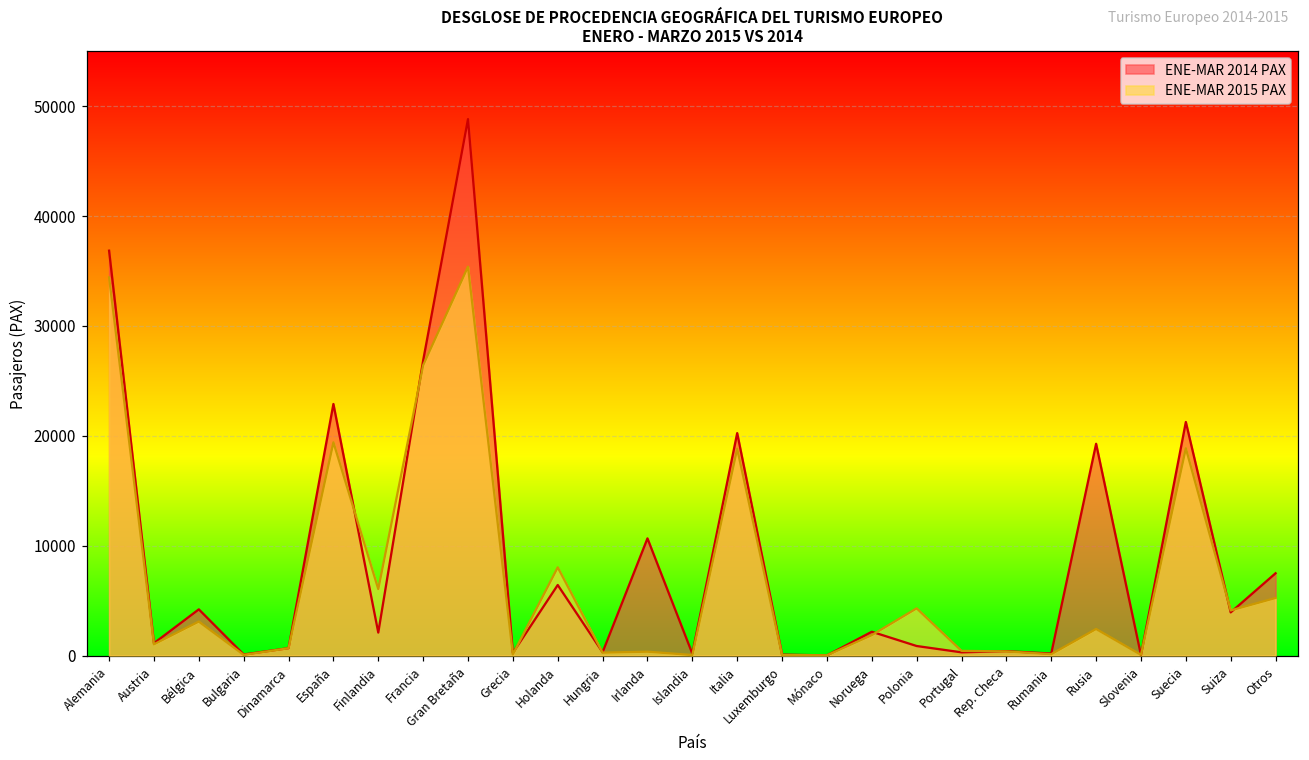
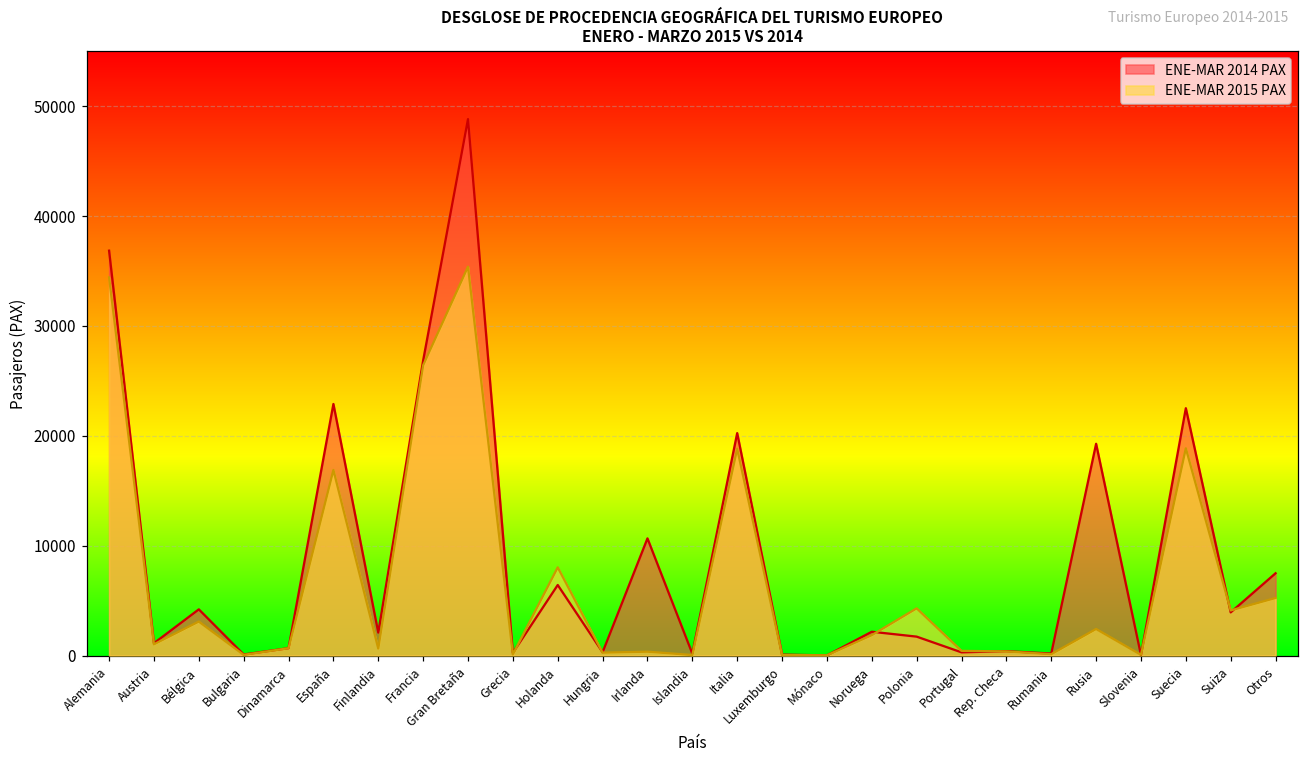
ENE-MAR 2015 PAX, España: 19000 -> 17000
ENE-MAR 2015 PAX, Finlandia: 6000 -> 1000
ENE-MAR 2014 PAX, Polonia: 1000 -> 2000
ENE-MAR 2014 PAX, Suecia: 21000 -> 23000
